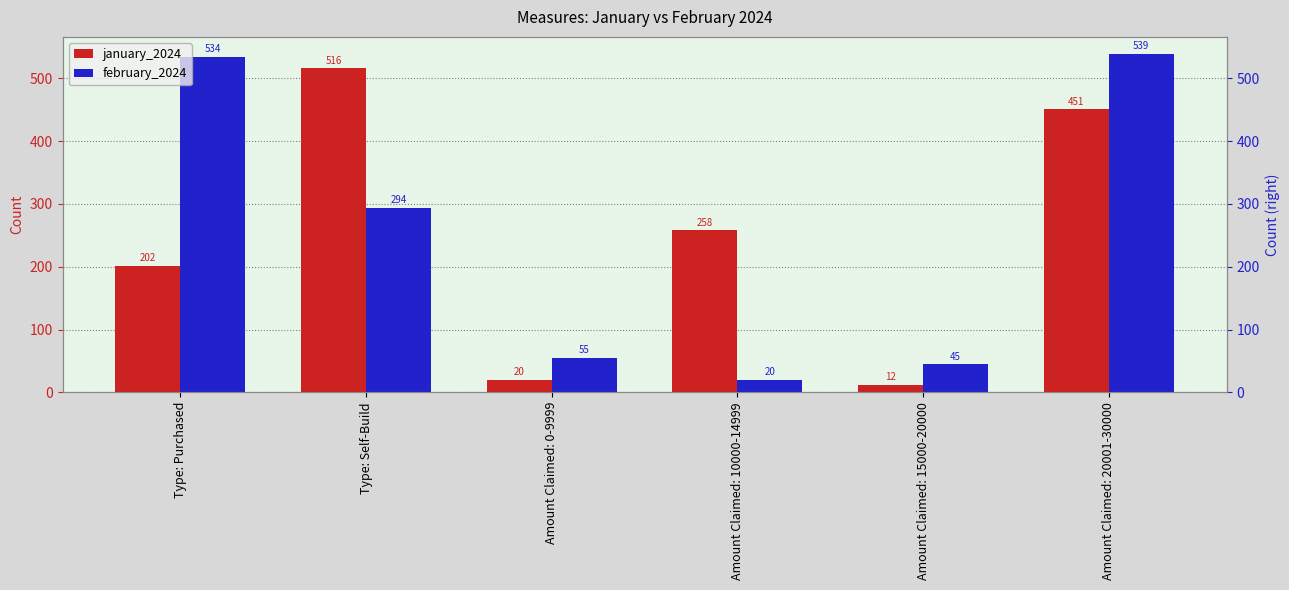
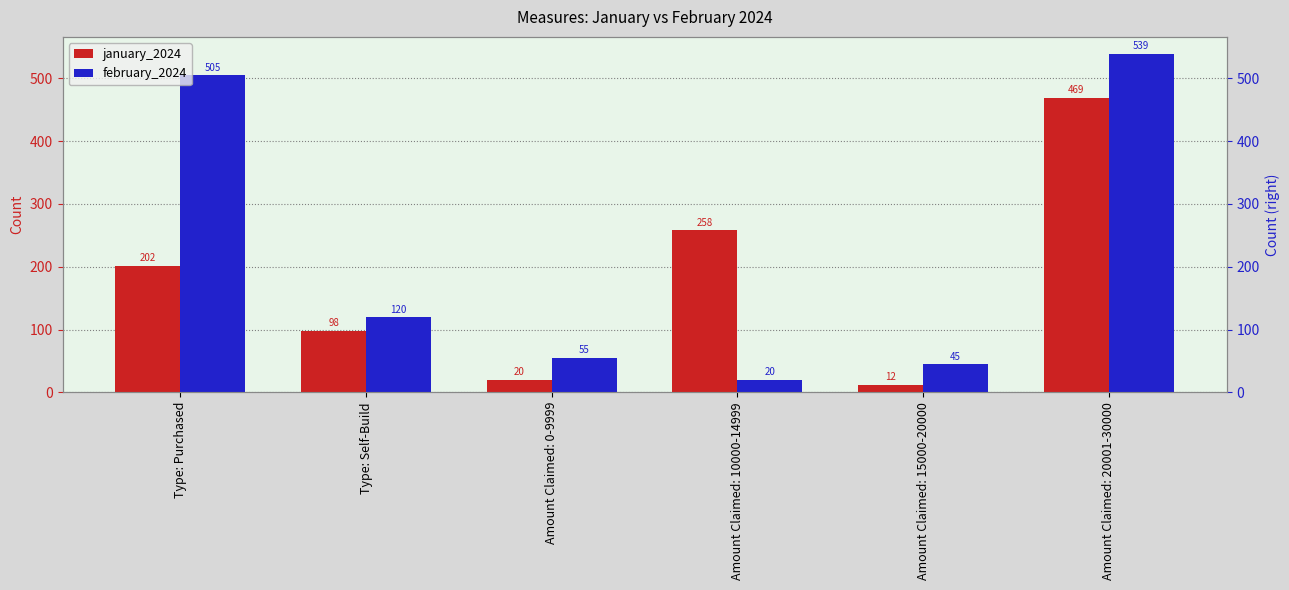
february_2024, Type: Purchased: 534 -> 505
january_2024, Type: Self-Build: 516 -> 98
february_2024, Type: Self-Build: 294 -> 120
january_2024, Amount Claimed: 20001-30000: 451 -> 469
